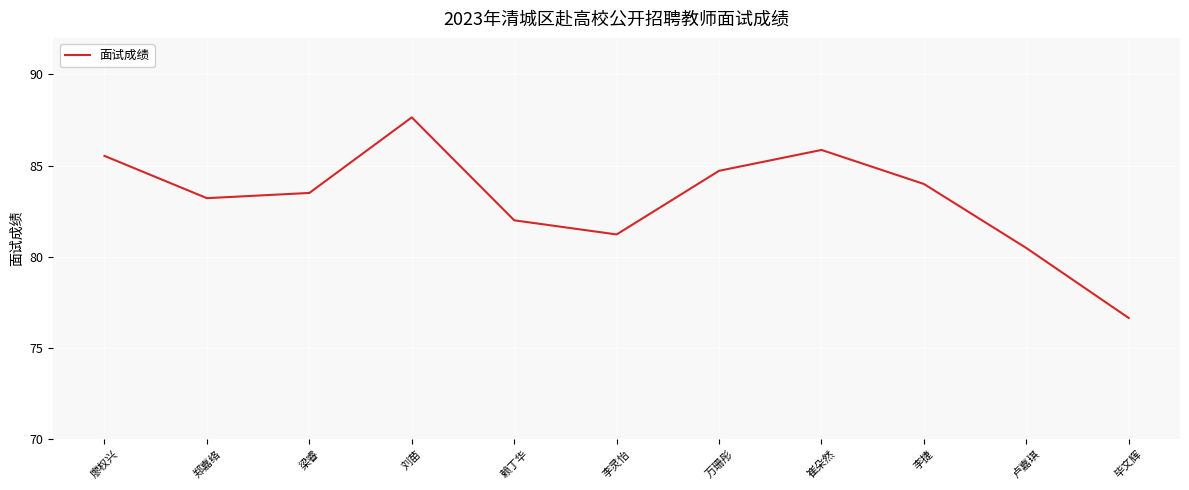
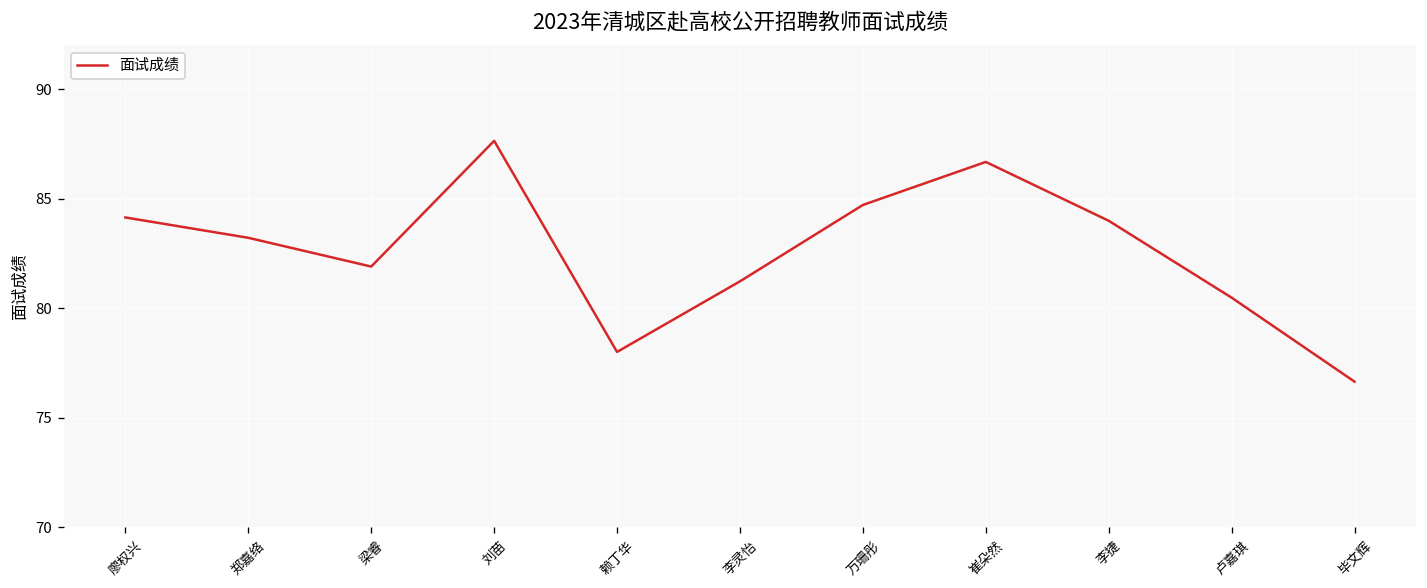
廖权兴: 85.5 -> 84.1
梁睿: 83.5 -> 81.9
赖丁华: 82 -> 78
崔朵然: 85.9 -> 86.7
